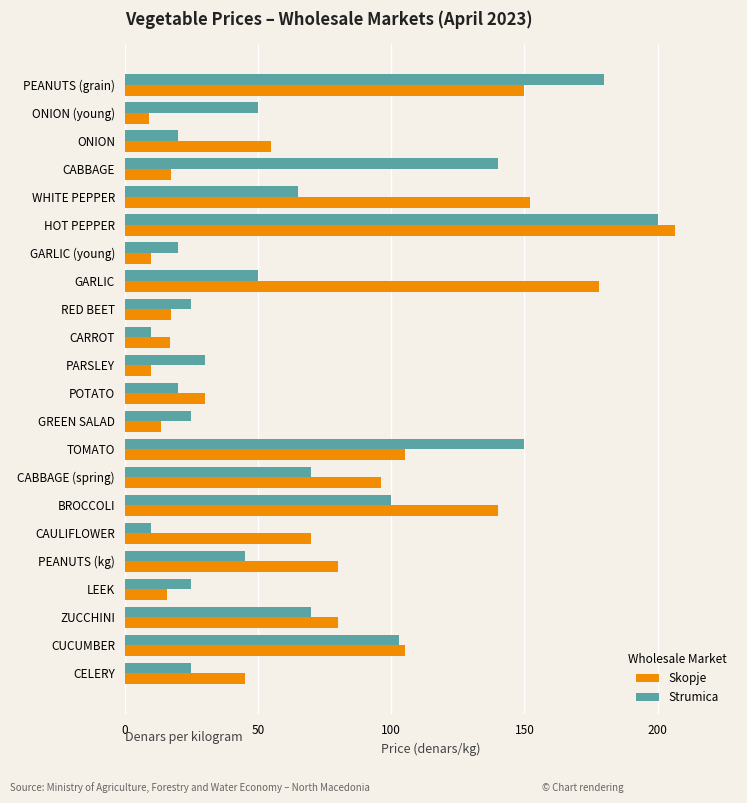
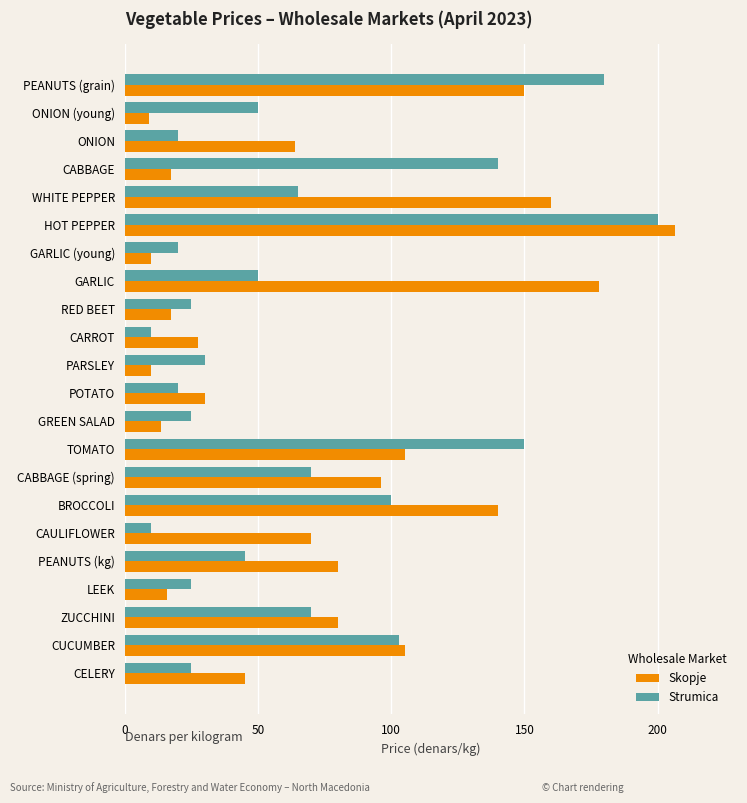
Skopje, ONION: 55 -> 64
Skopje, WHITE PEPPER: 152 -> 160
Skopje, CARROT: 17 -> 28
